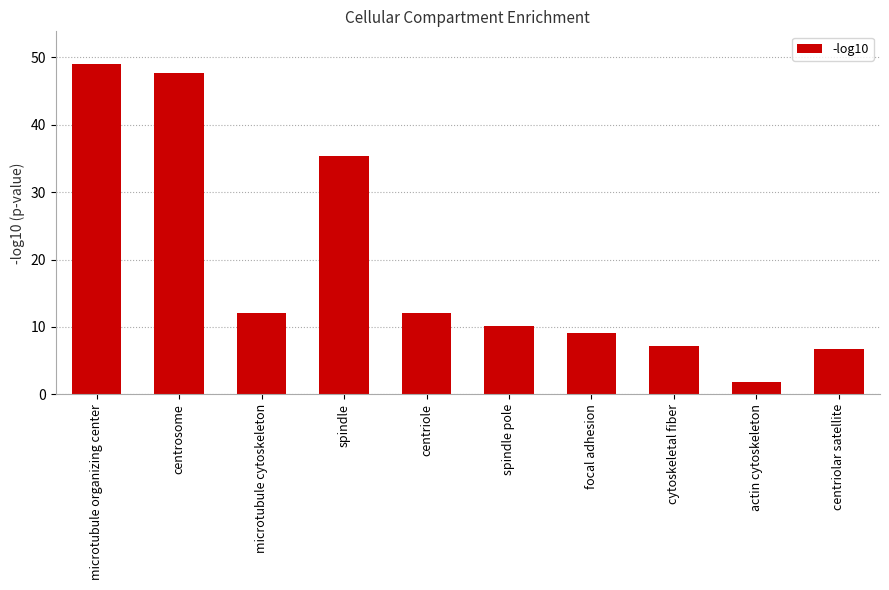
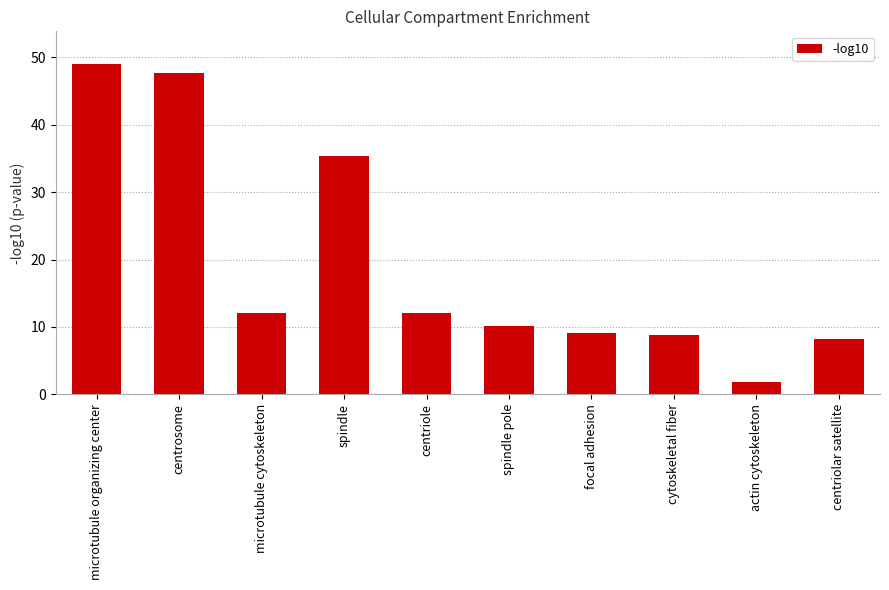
cytoskeletal fiber: 7 -> 9
centriolar satellite: 7 -> 8
